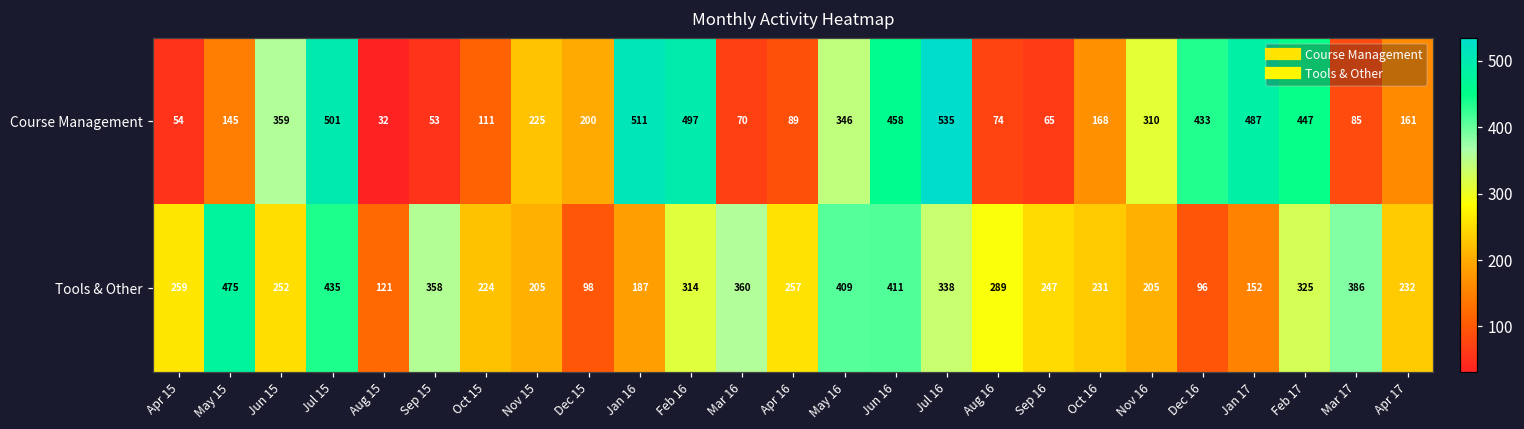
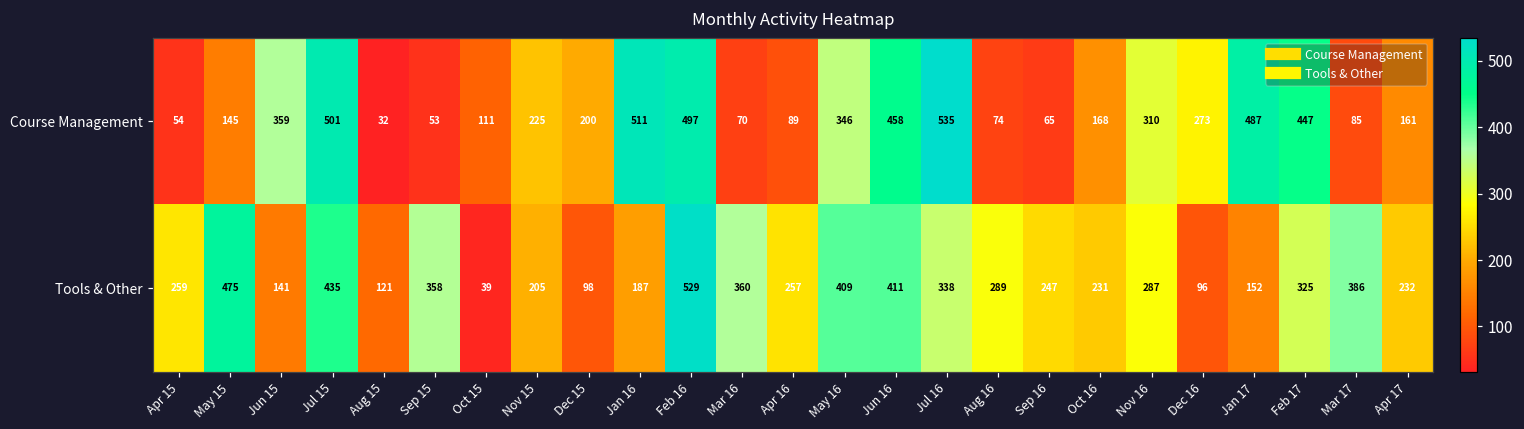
Course Management, Dec 16: 433 -> 273
Tools & Other, Jun 15: 252 -> 141
Tools & Other, Oct 15: 224 -> 39
Tools & Other, Feb 16: 314 -> 529
Tools & Other, Nov 16: 205 -> 287
